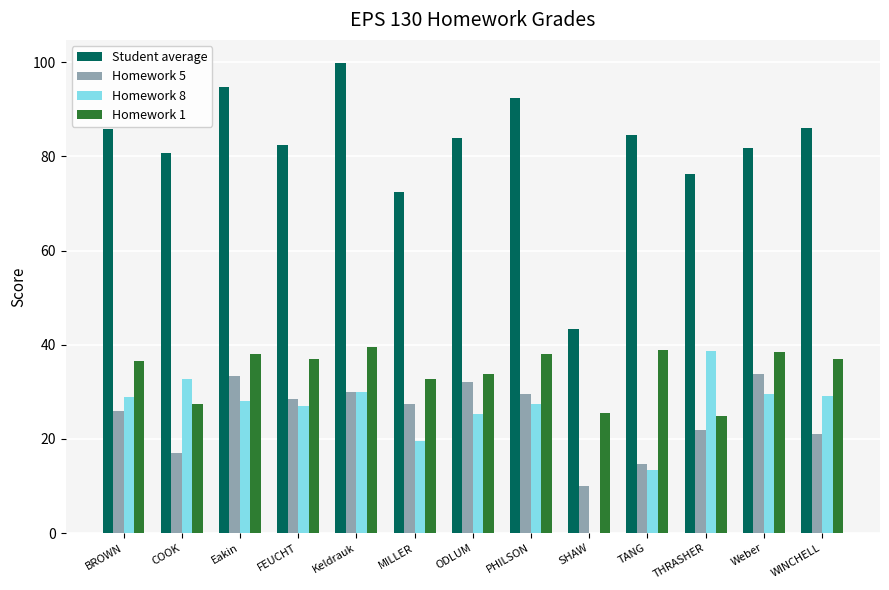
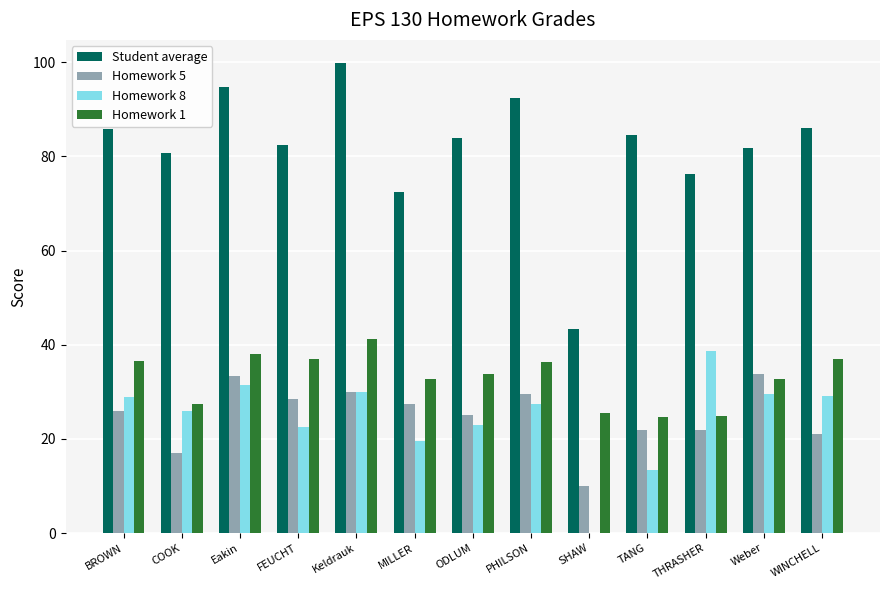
Homework 8, COOK: 33 -> 26
Homework 8, Eakin: 28 -> 31
Homework 8, FEUCHT: 27 -> 23
Homework 1, Keldrauk: 40 -> 41
Homework 5, ODLUM: 32 -> 25
Homework 8, ODLUM: 25 -> 23
Homework 1, PHILSON: 38 -> 36
Homework 5, TANG: 15 -> 22
Homework 1, TANG: 39 -> 25
Homework 1, Weber: 39 -> 33
